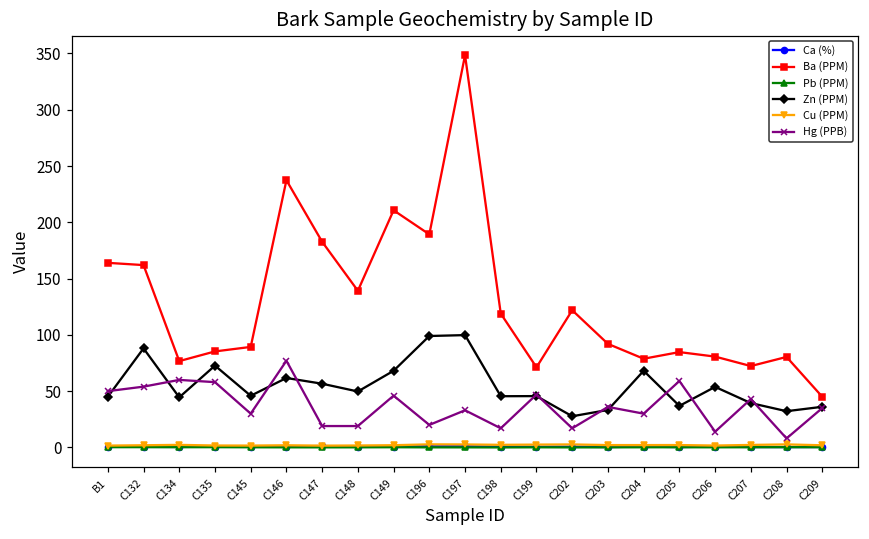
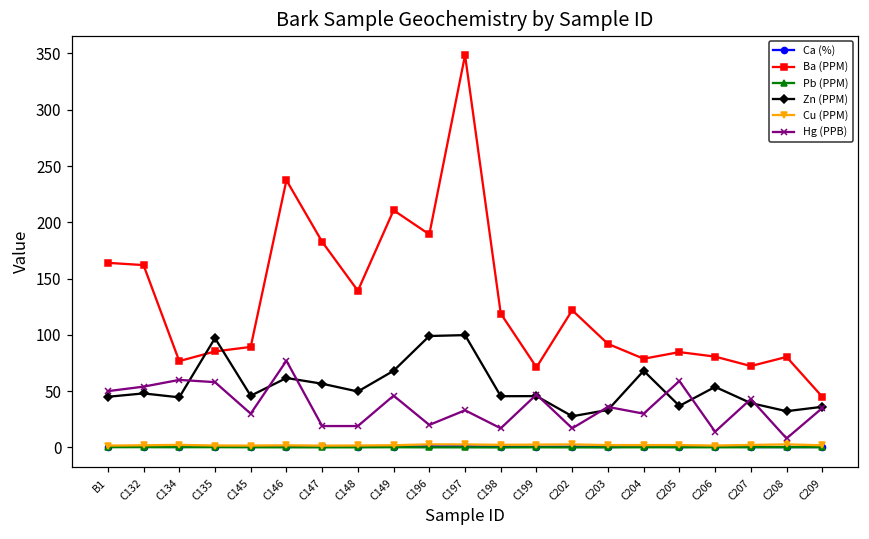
Zn (PPM), C132: 88 -> 48
Zn (PPM), C135: 73 -> 97
